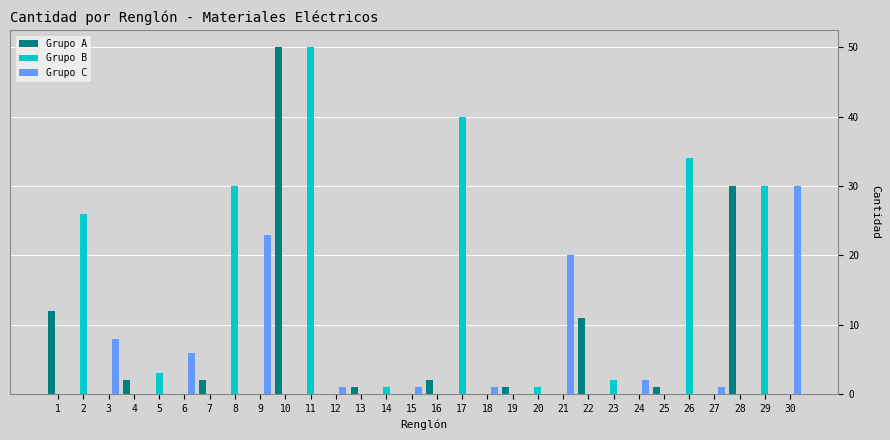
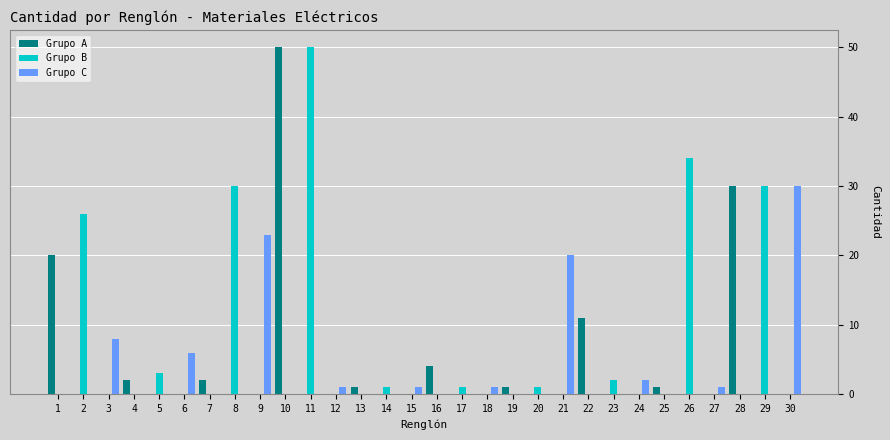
Grupo A, 1: 12 -> 20
Grupo A, 16: 2 -> 4
Grupo B, 17: 40 -> 1
